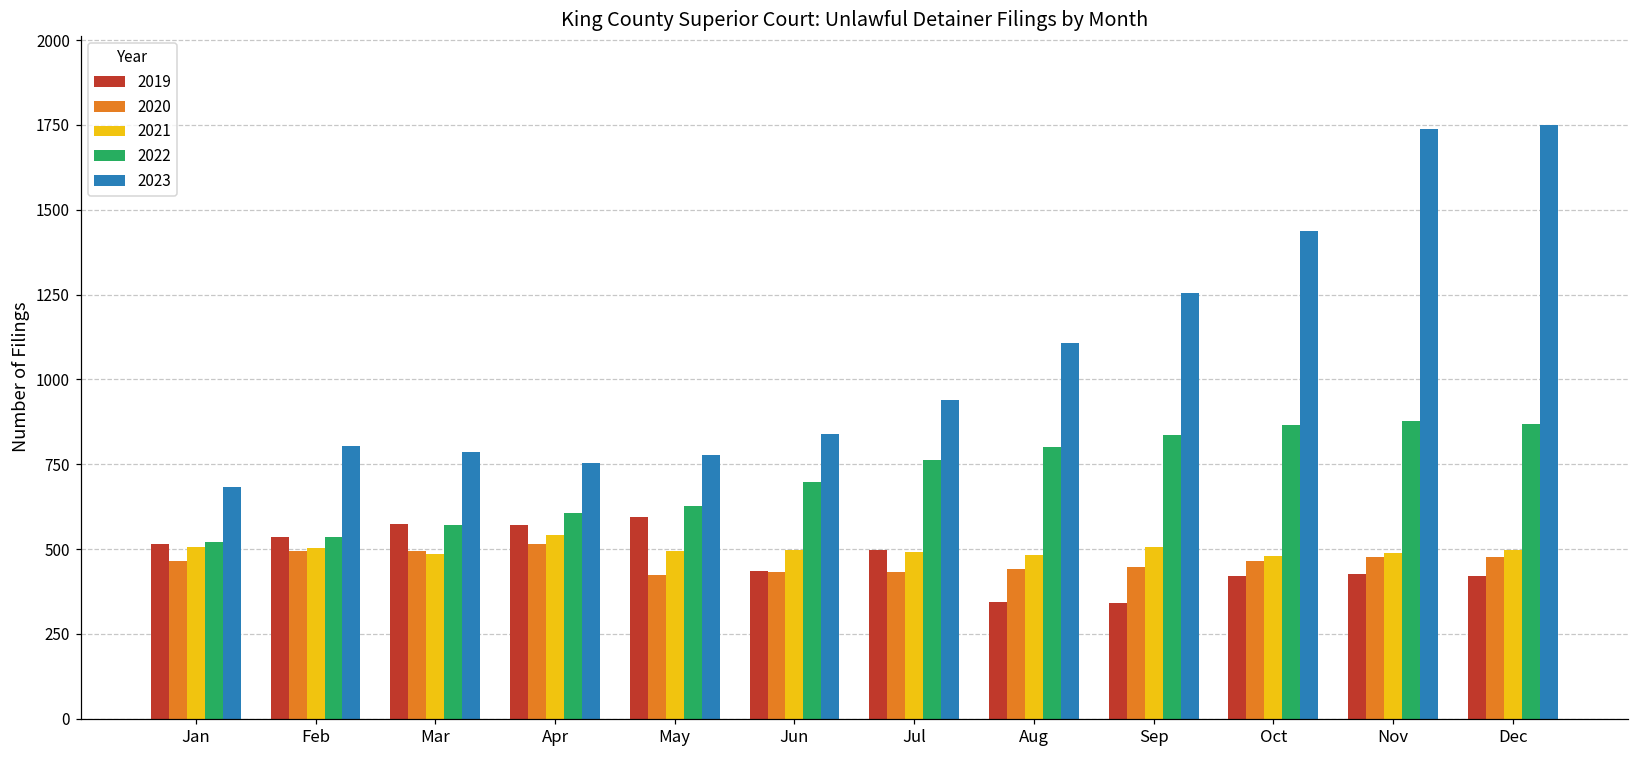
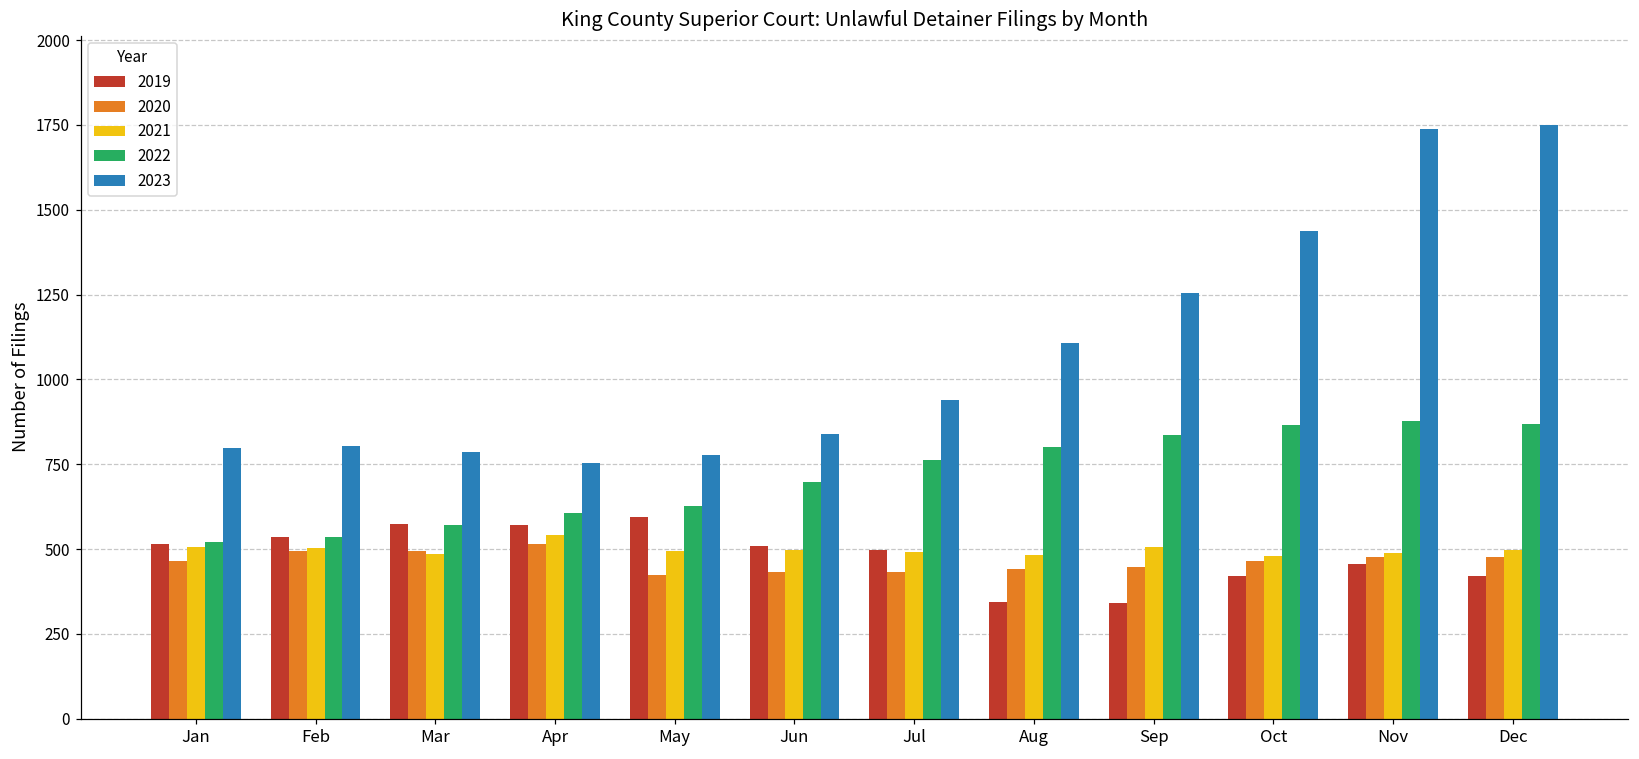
2023, Jan: 680 -> 800
2019, Jun: 430 -> 510
2019, Nov: 430 -> 460
